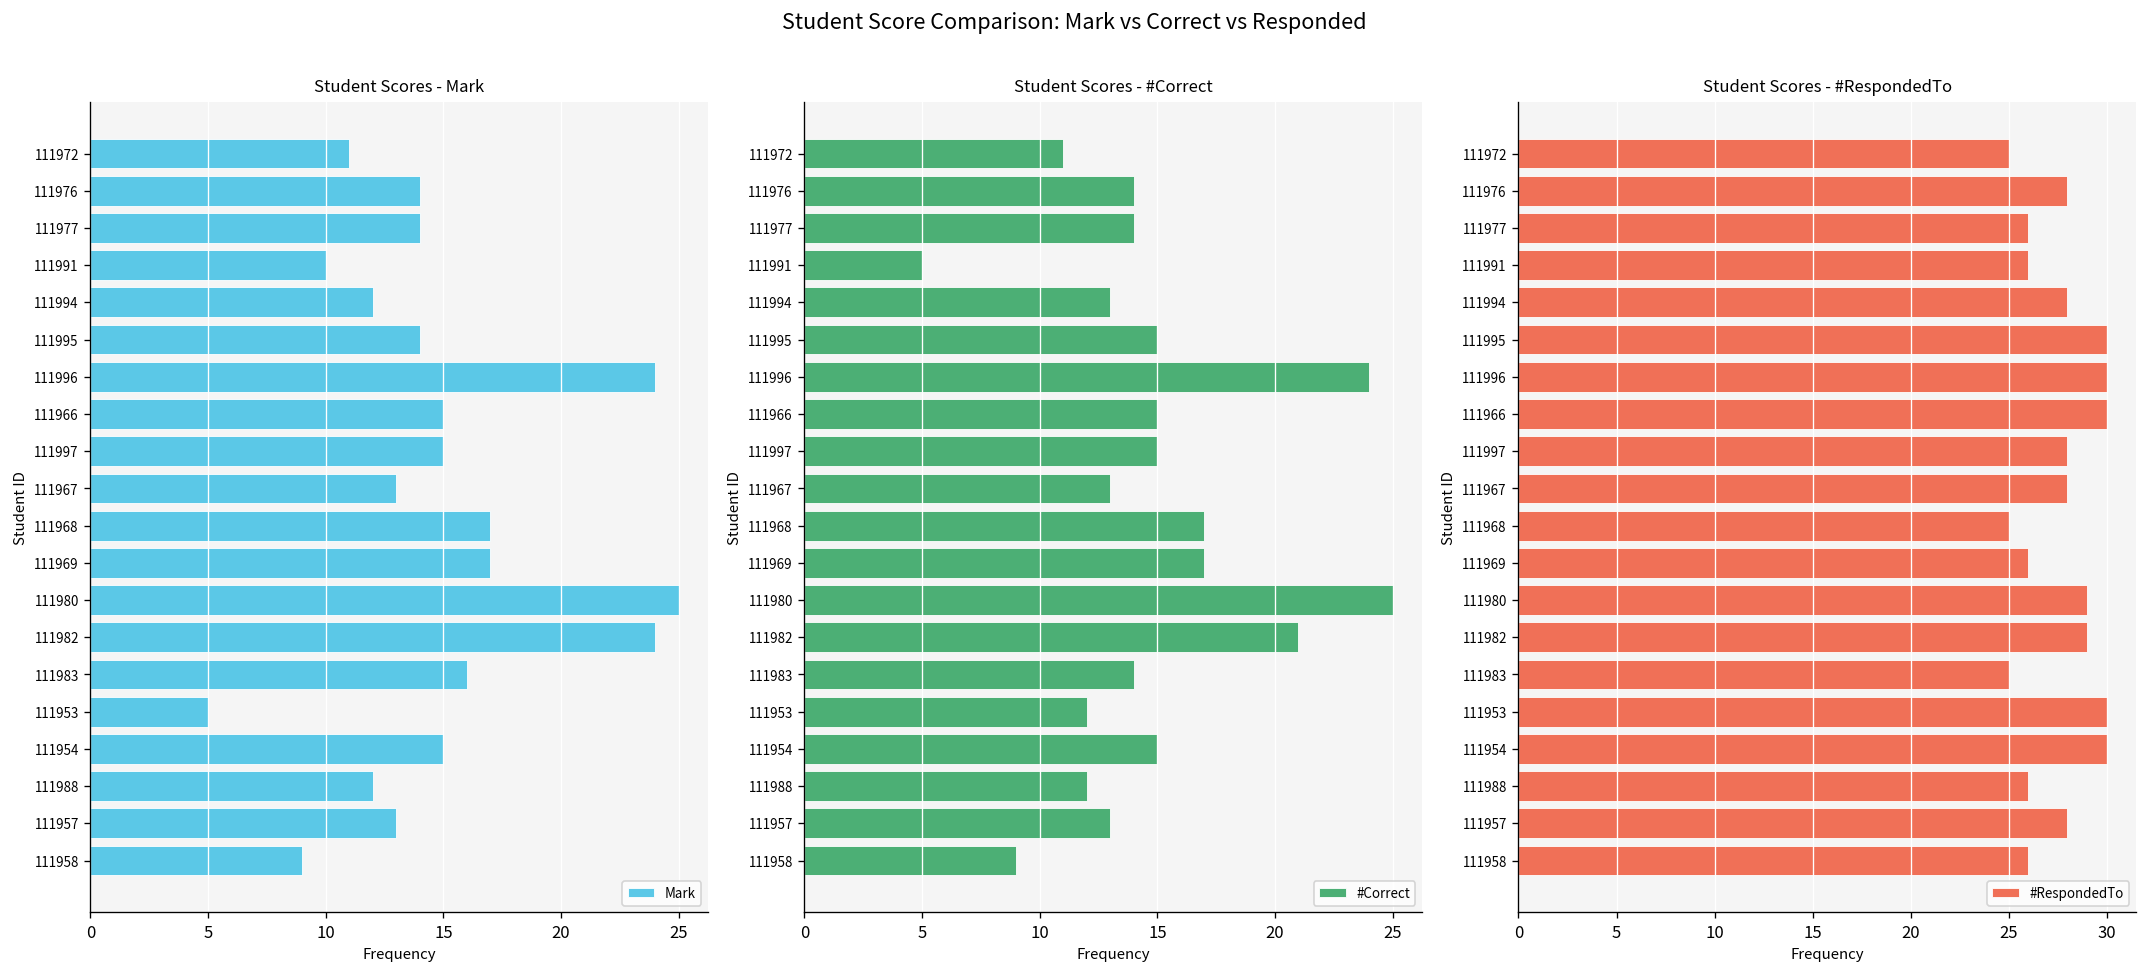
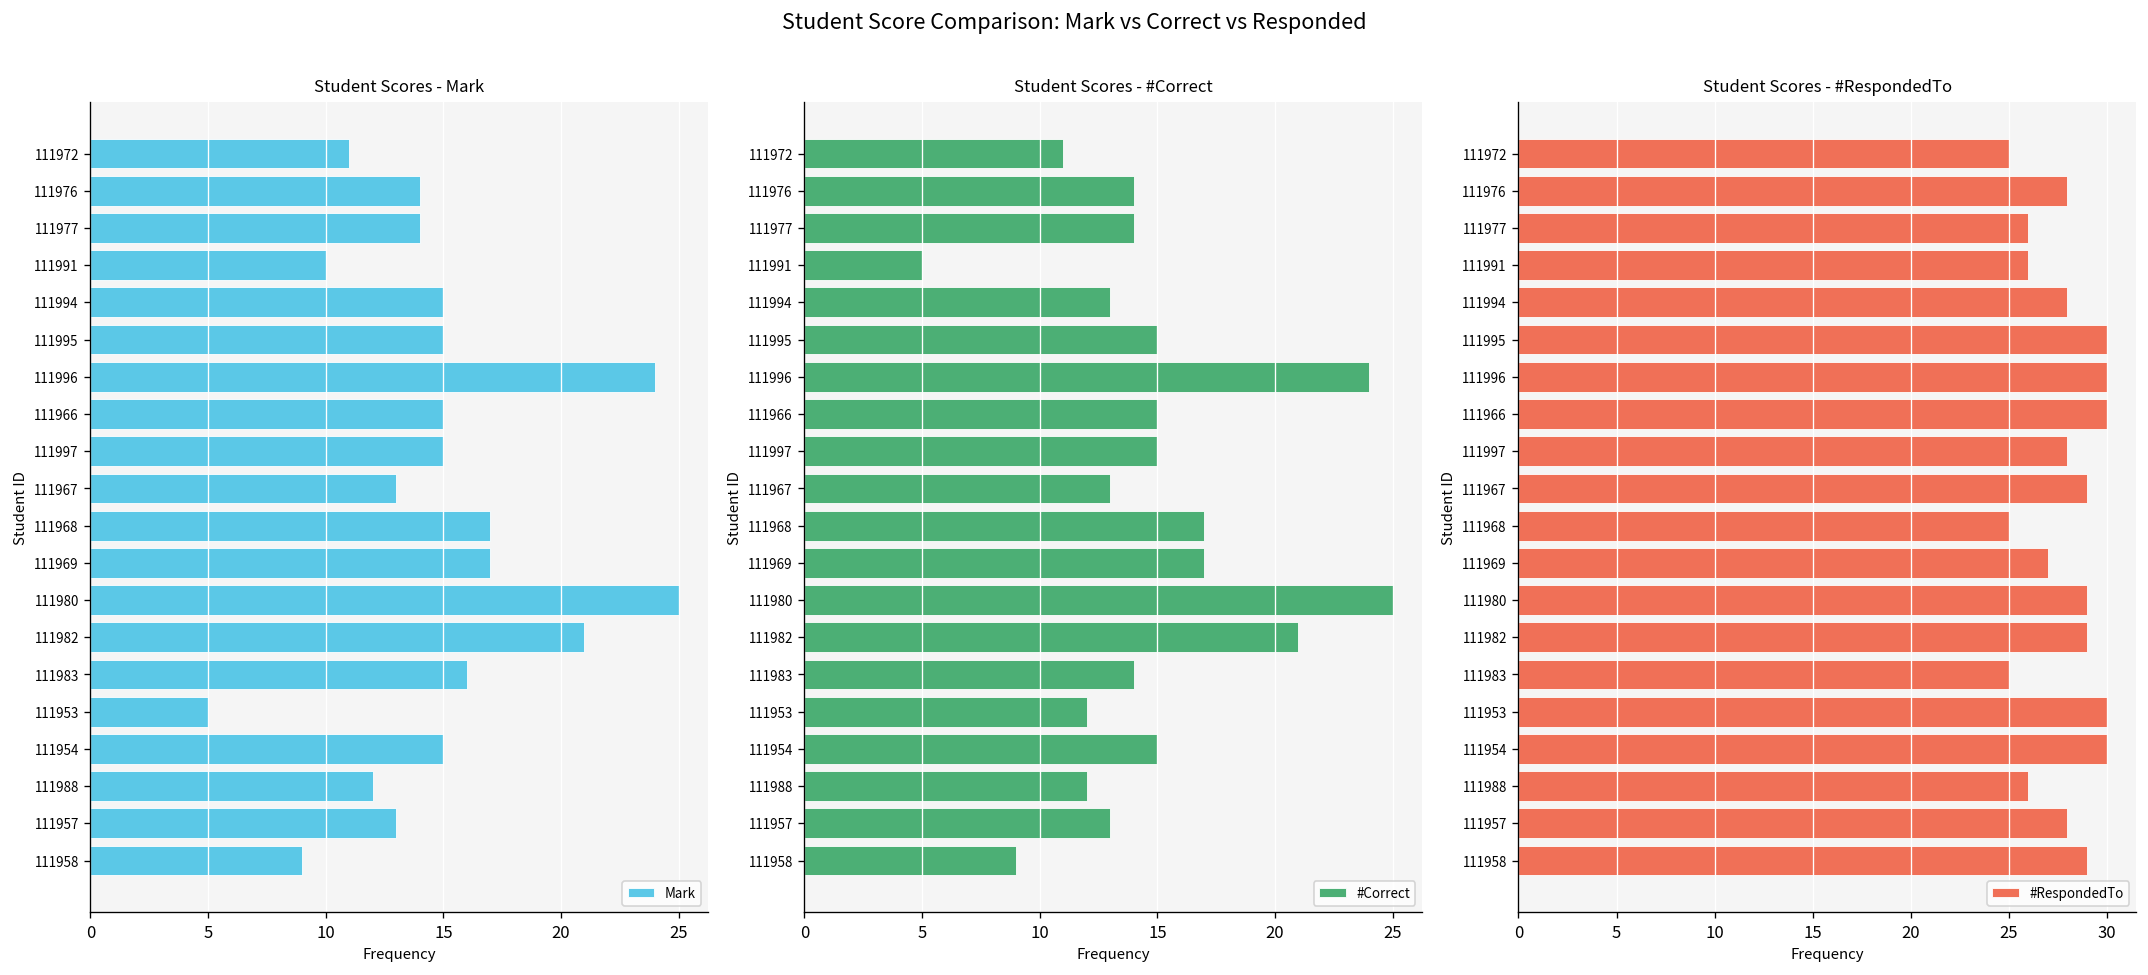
Student Scores - Mark, 111994: 12 -> 15
Student Scores - Mark, 111995: 14 -> 15
Student Scores - Mark, 111982: 24 -> 21
Student Scores - #RespondedTo, 111967: 28 -> 29
Student Scores - #RespondedTo, 111969: 26 -> 27
Student Scores - #RespondedTo, 111958: 26 -> 29
